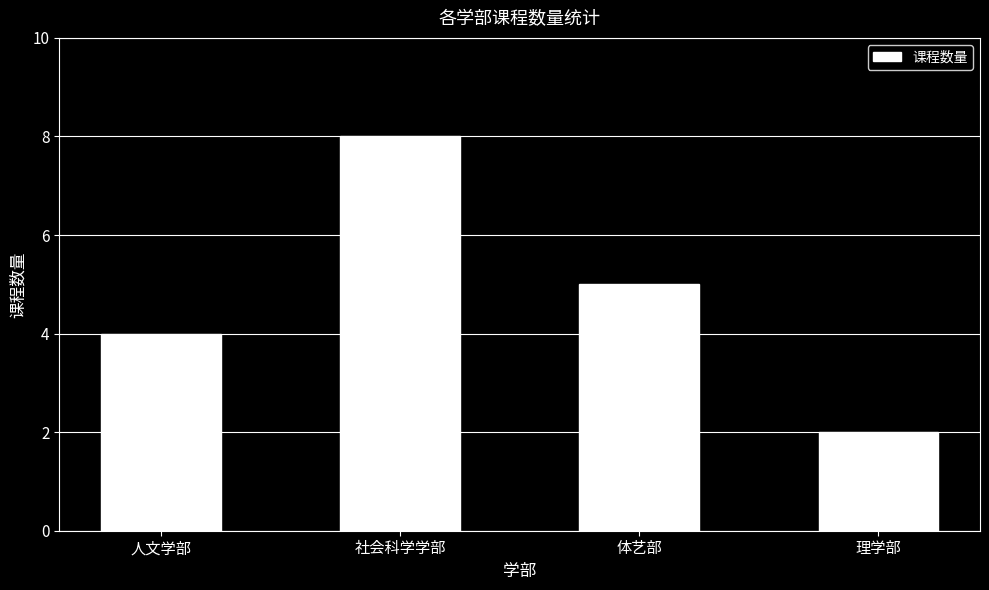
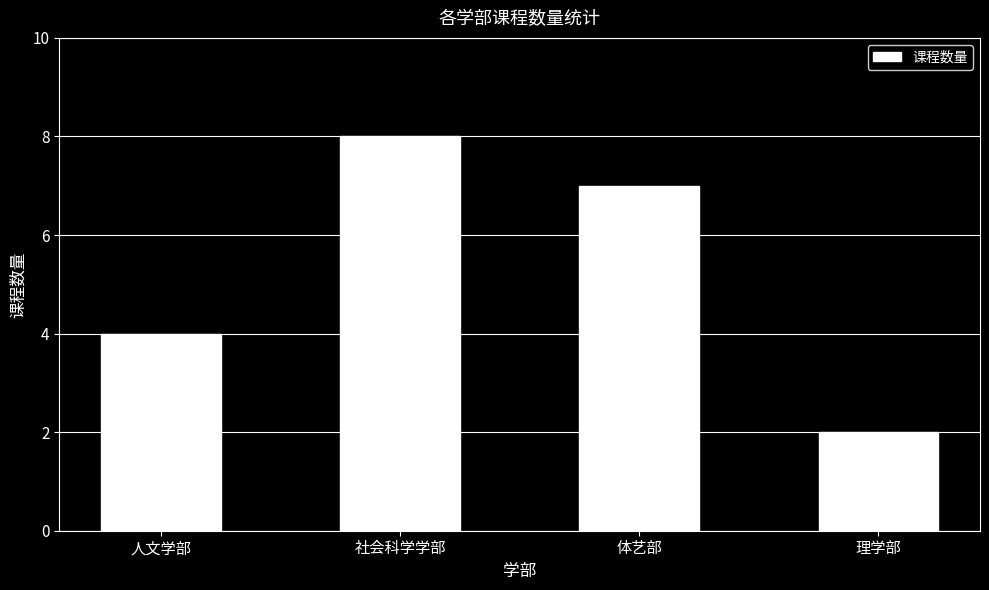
体艺部: 5 -> 7
